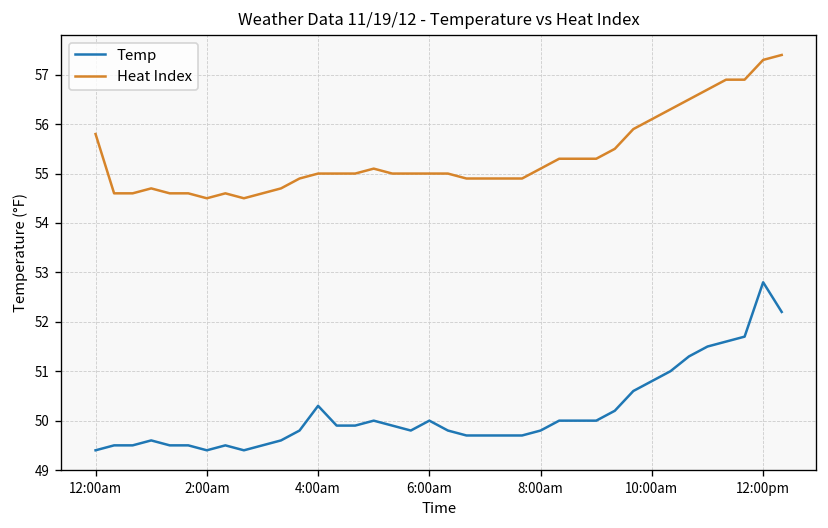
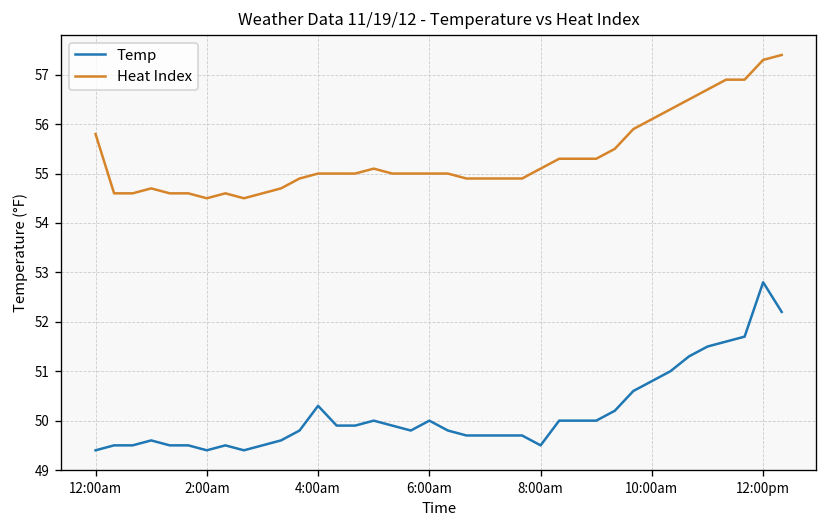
Temp, 8:00am: 49.8 -> 49.5
